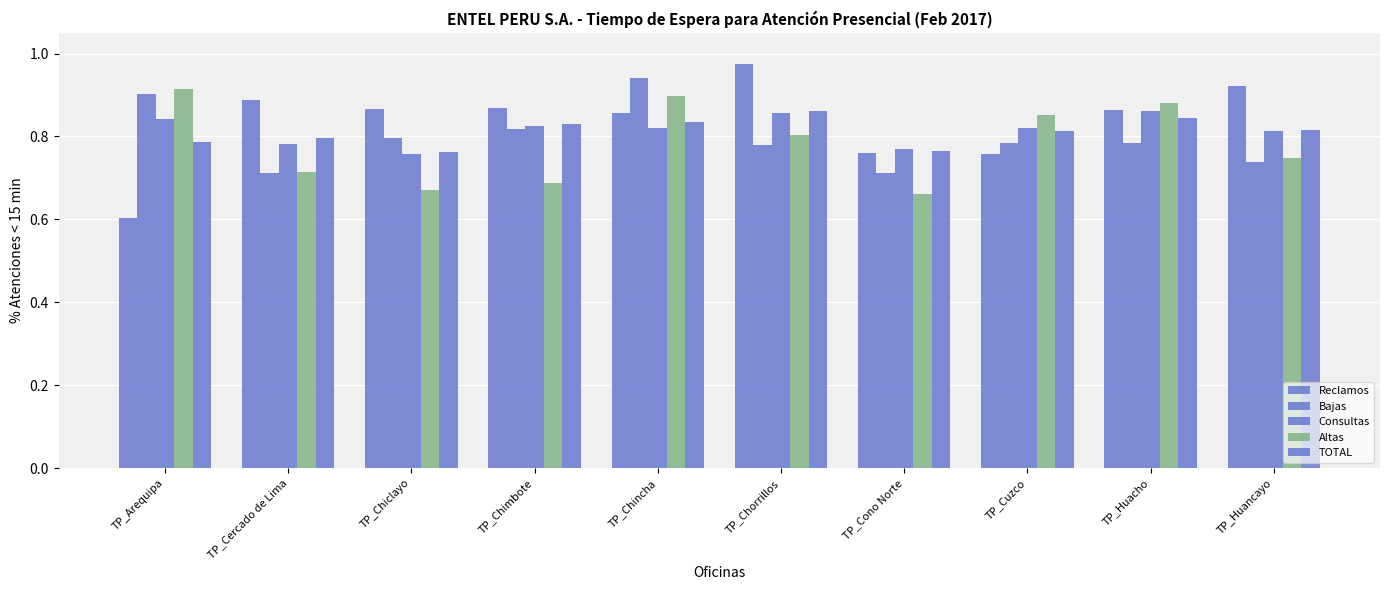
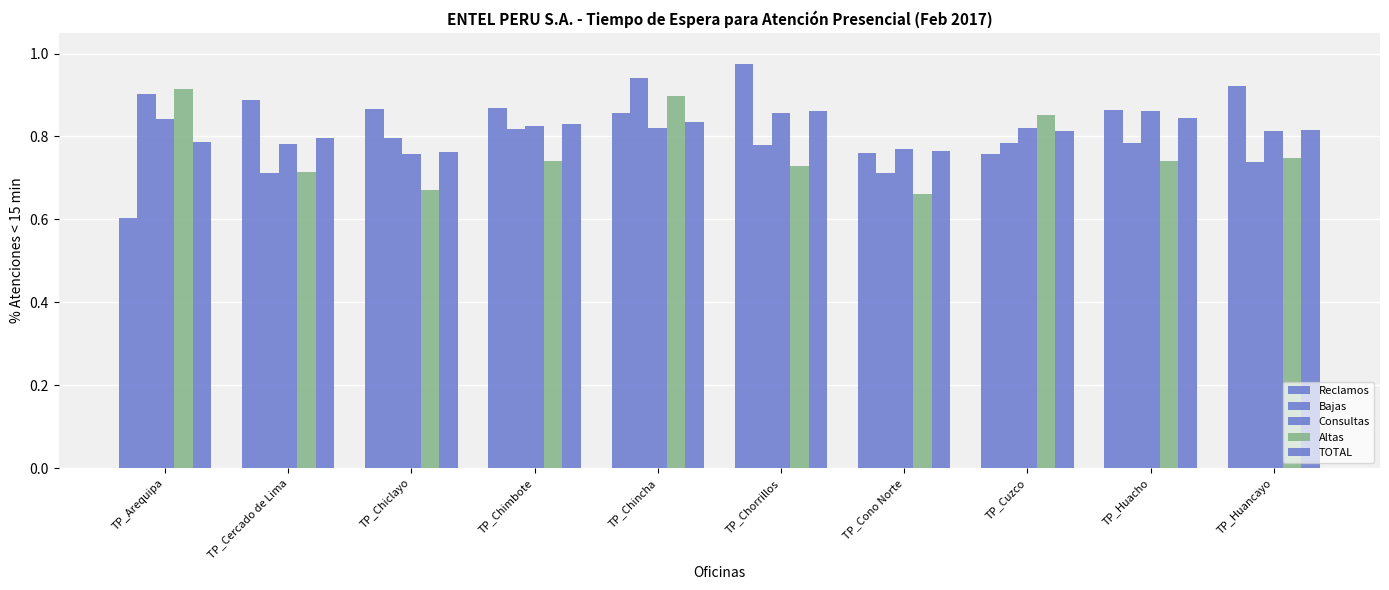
Altas, TP_Chimbote: 0.69 -> 0.74
Altas, TP_Chorrillos: 0.80 -> 0.73
Altas, TP_Huacho: 0.88 -> 0.74
